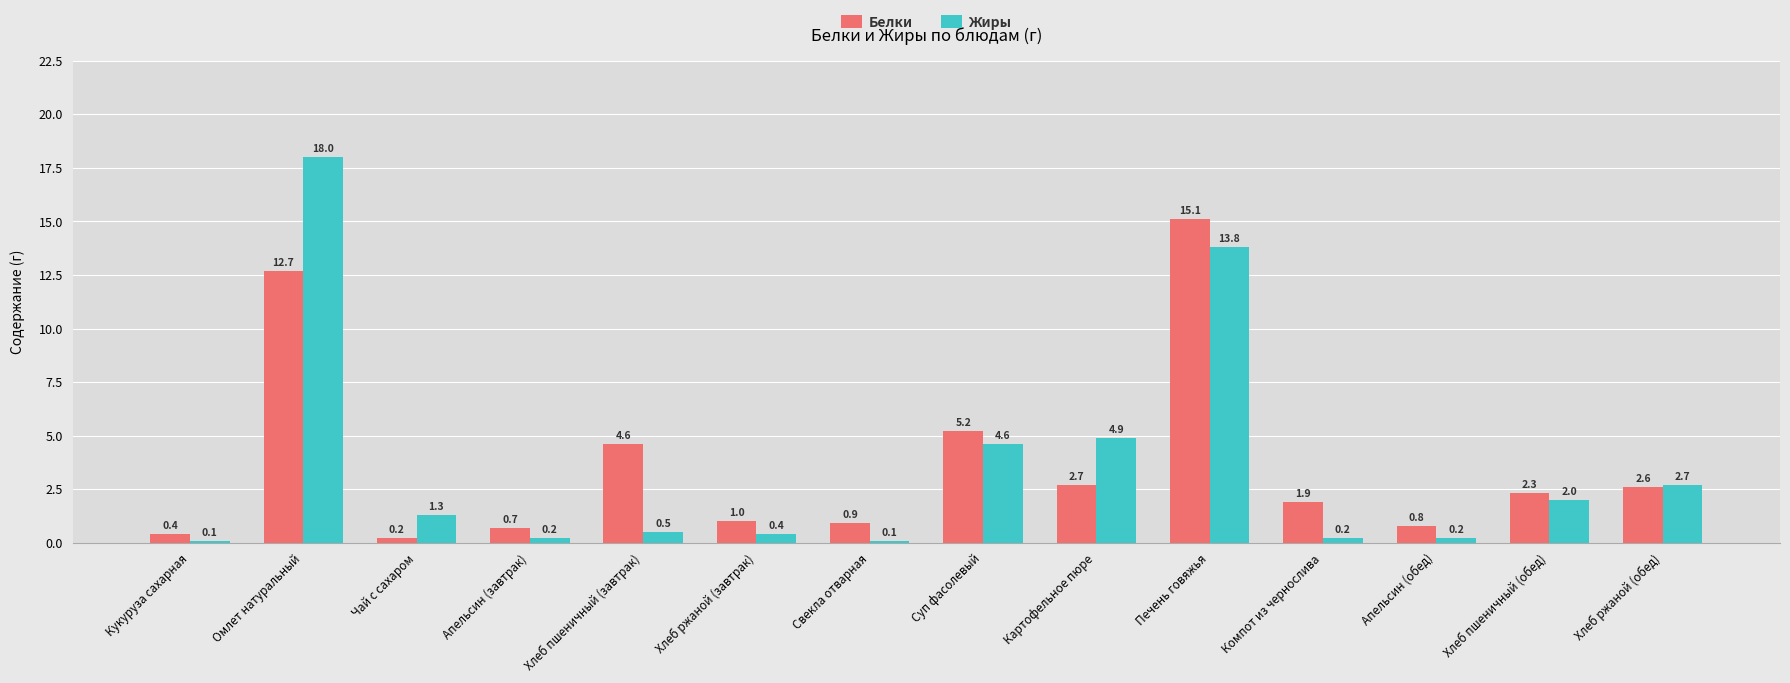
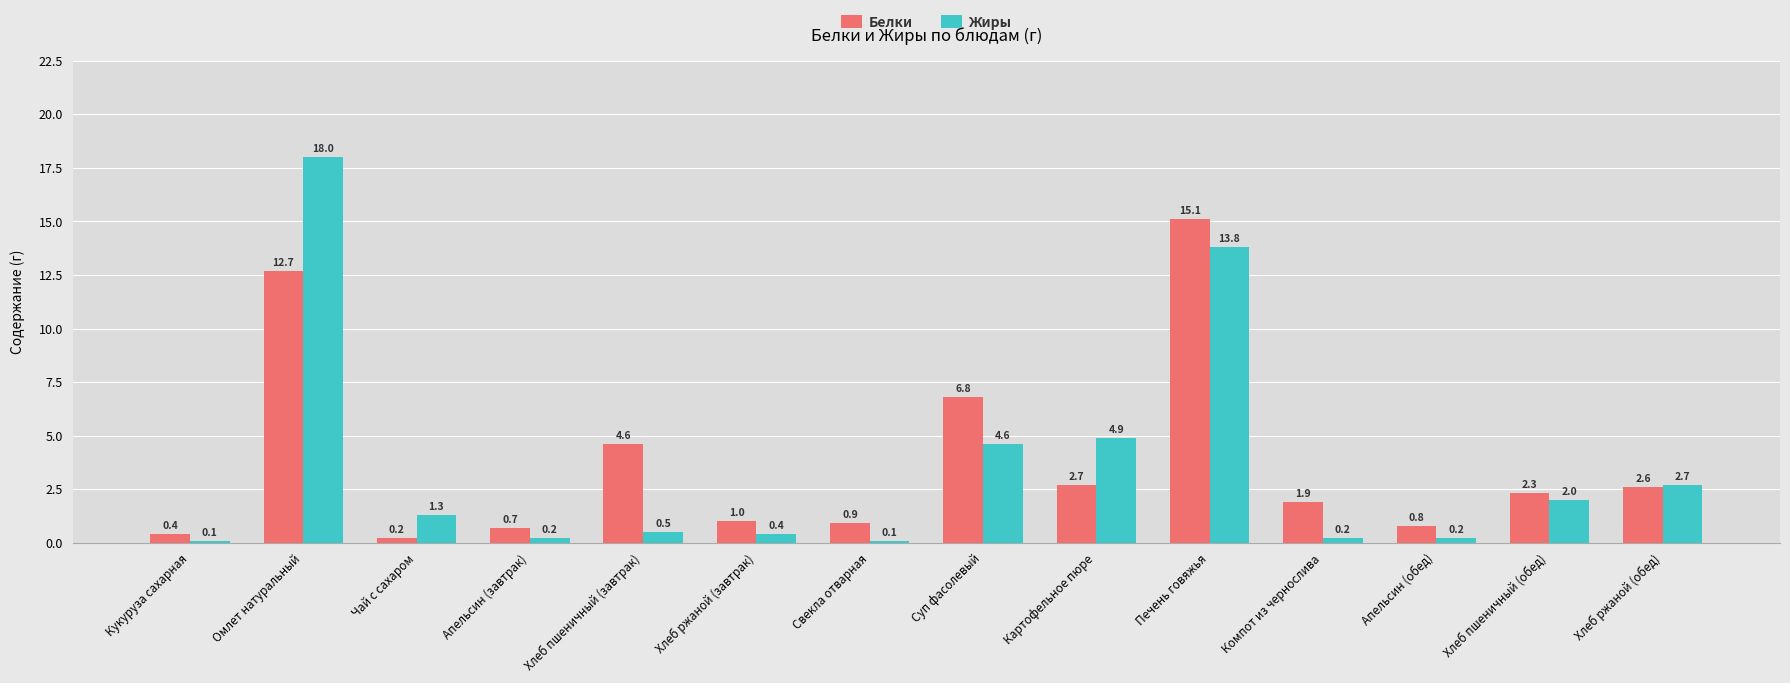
Белки, Суп фасолевый: 5.2 -> 6.8
